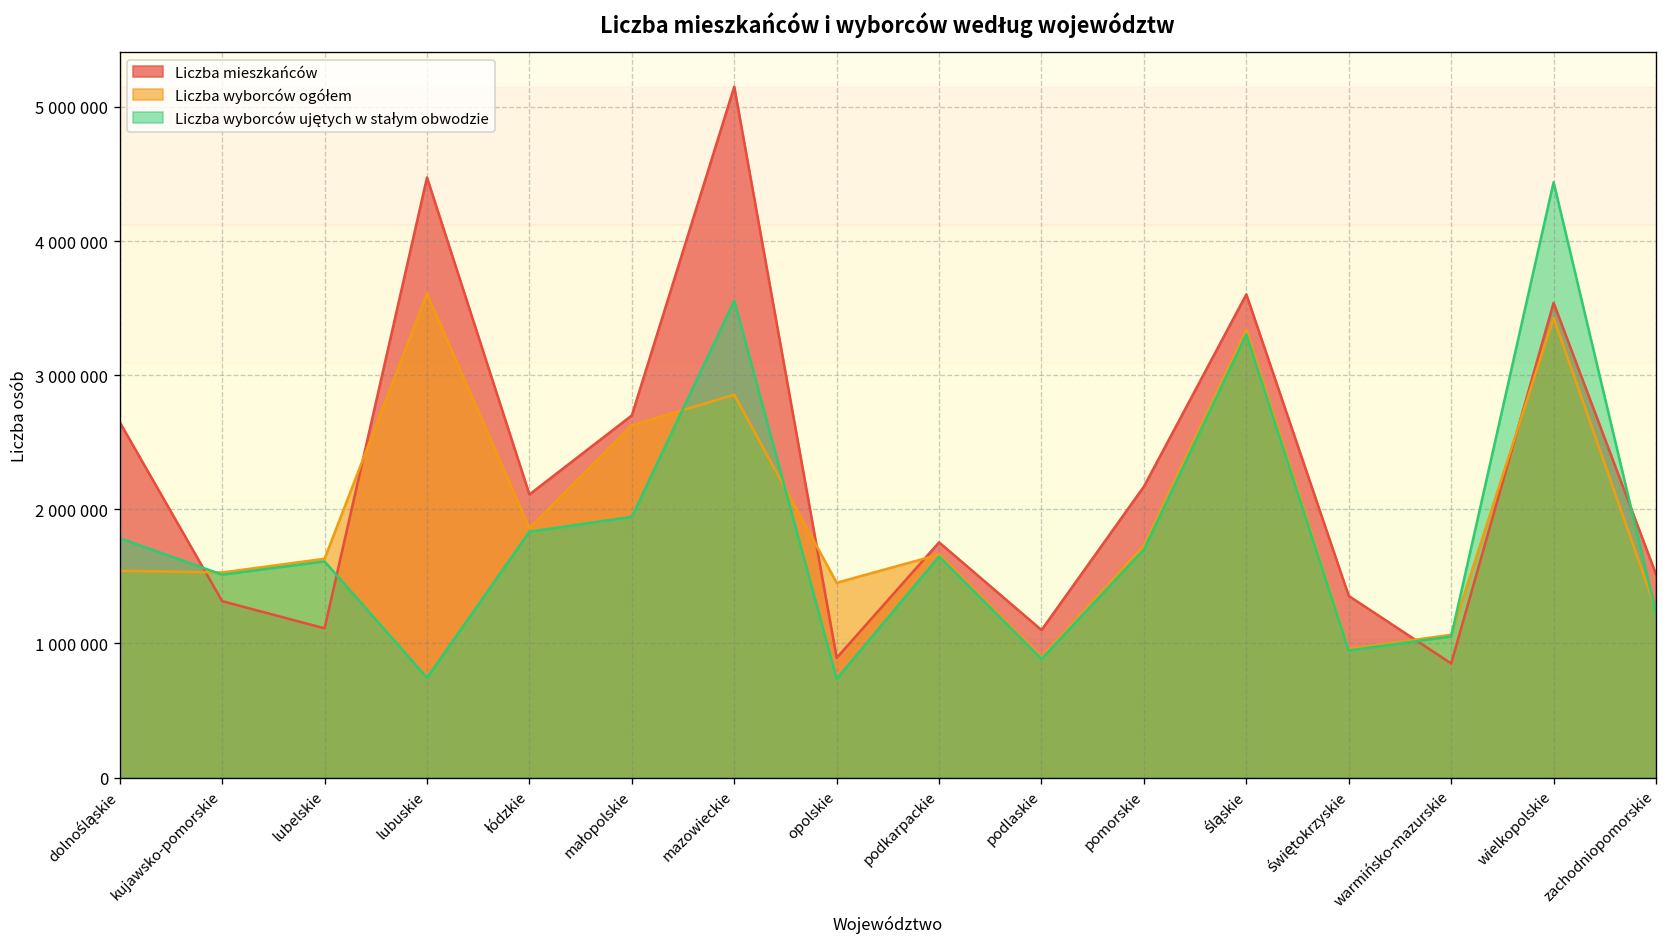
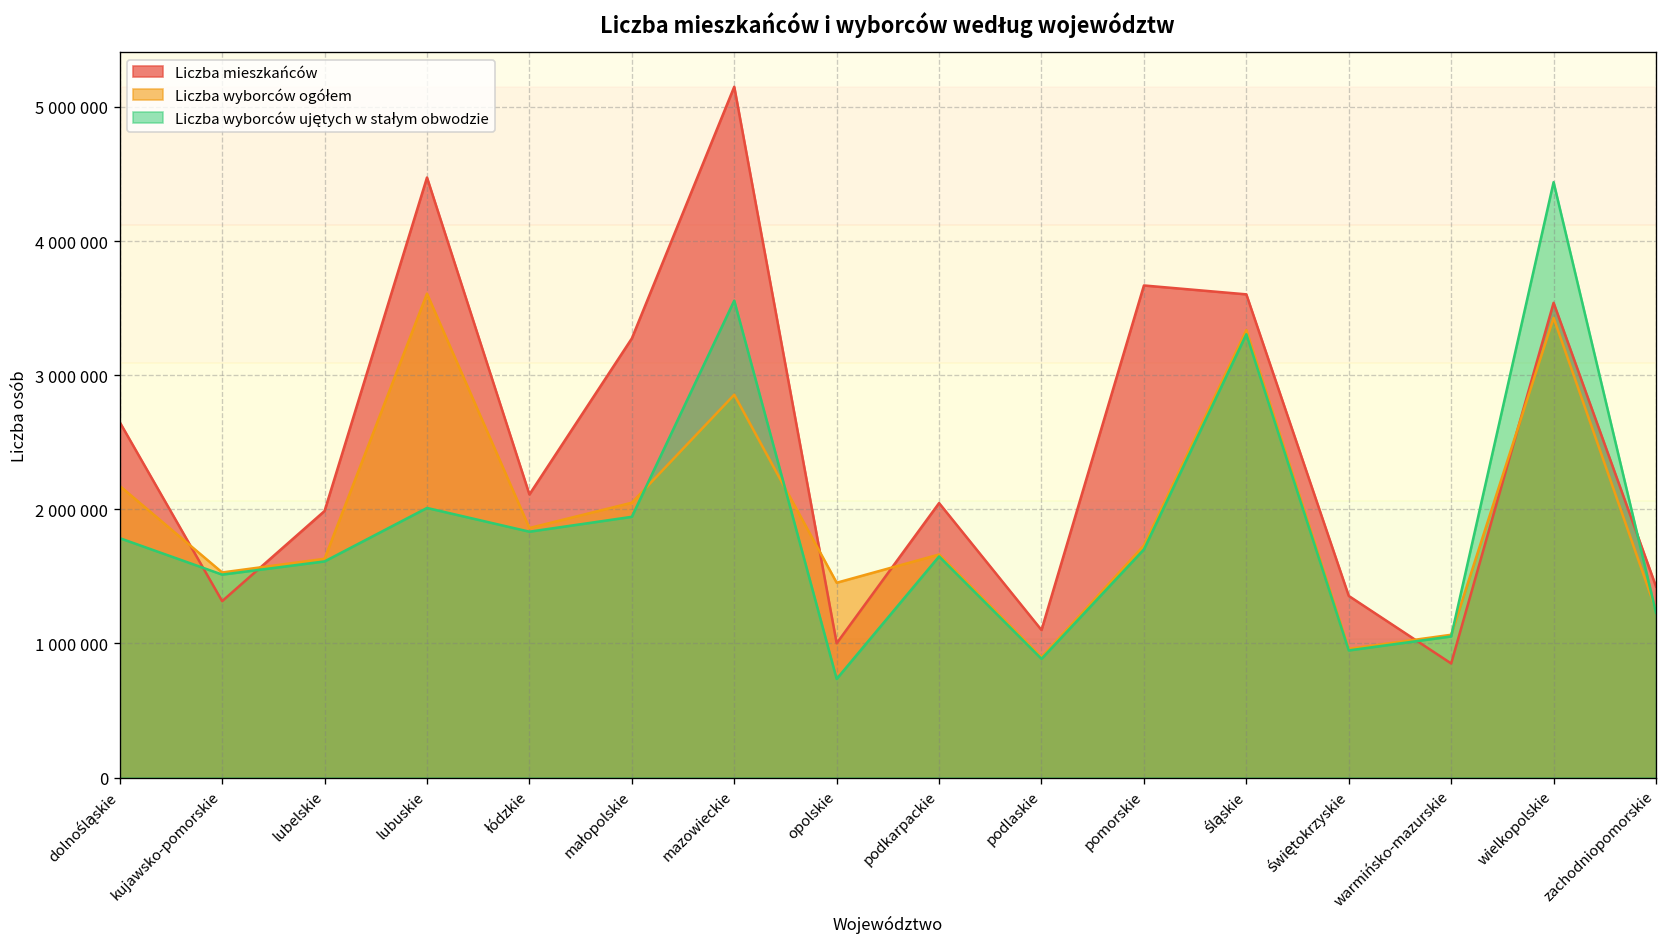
Liczba wyborców ogółem, dolnośląskie: 1540000 -> 2170000
Liczba mieszkańców, lubelskie: 1110000 -> 1990000
Liczba wyborców ujętych w stałym obwodzie, lubuskie: 740000 -> 2010000
Liczba mieszkańców, małopolskie: 2700000 -> 3270000
Liczba wyborców ogółem, małopolskie: 2630000 -> 2050000
Liczba mieszkańców, opolskie: 890000 -> 1000000
Liczba mieszkańców, podkarpackie: 1750000 -> 2050000
Liczba mieszkańców, pomorskie: 2170000 -> 3670000
Liczba mieszkańców, zachodniopomorskie: 1510000 -> 1420000
